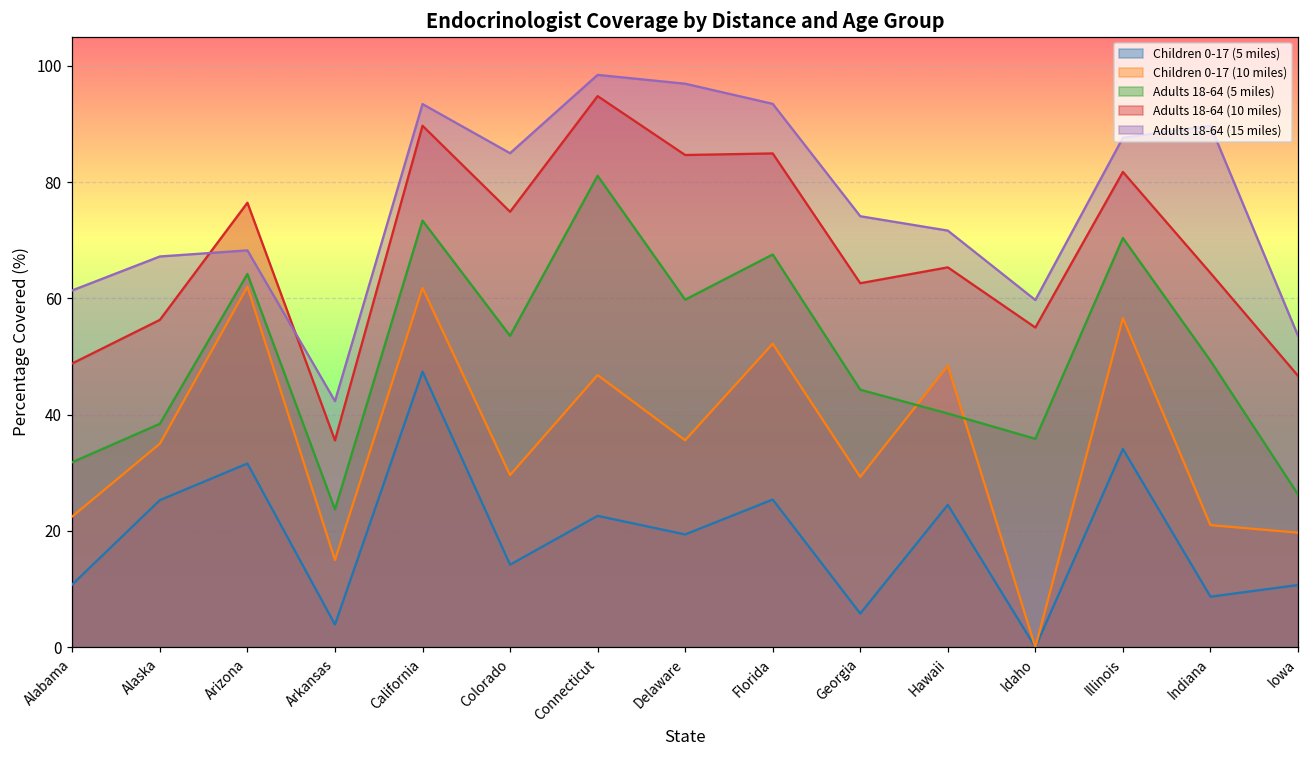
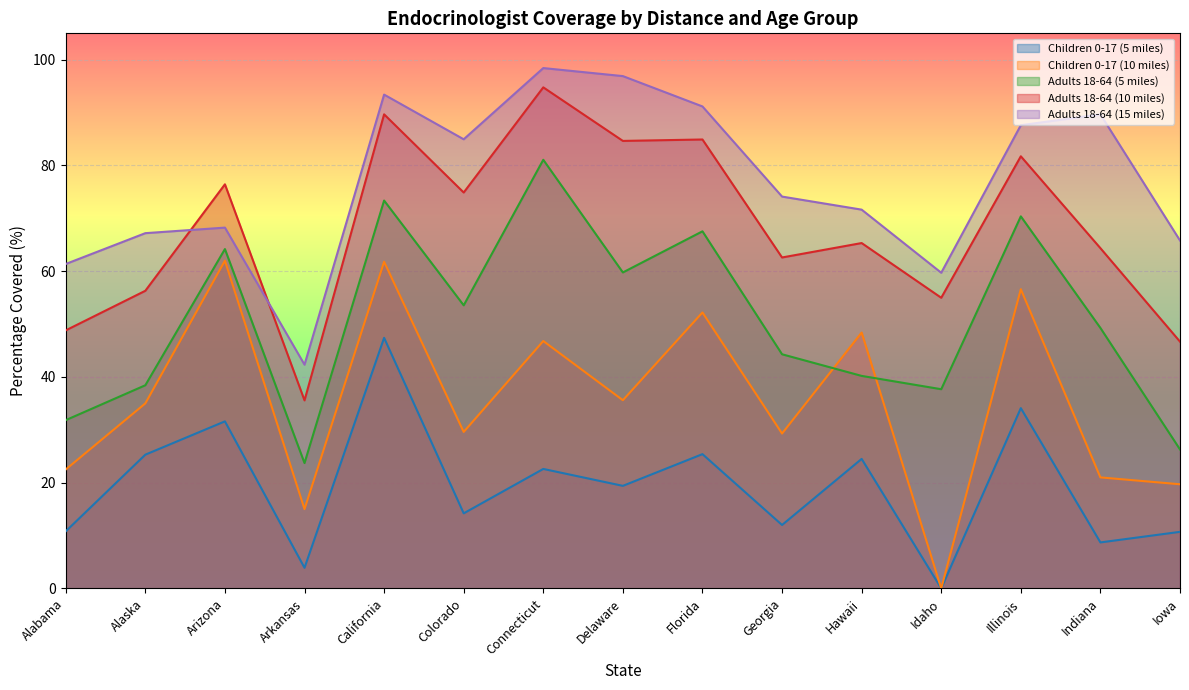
Adults 18-64 (15 miles), Florida: 93 -> 91
Children 0-17 (5 miles), Georgia: 6 -> 12
Adults 18-64 (5 miles), Idaho: 36 -> 38
Adults 18-64 (15 miles), Iowa: 54 -> 66
